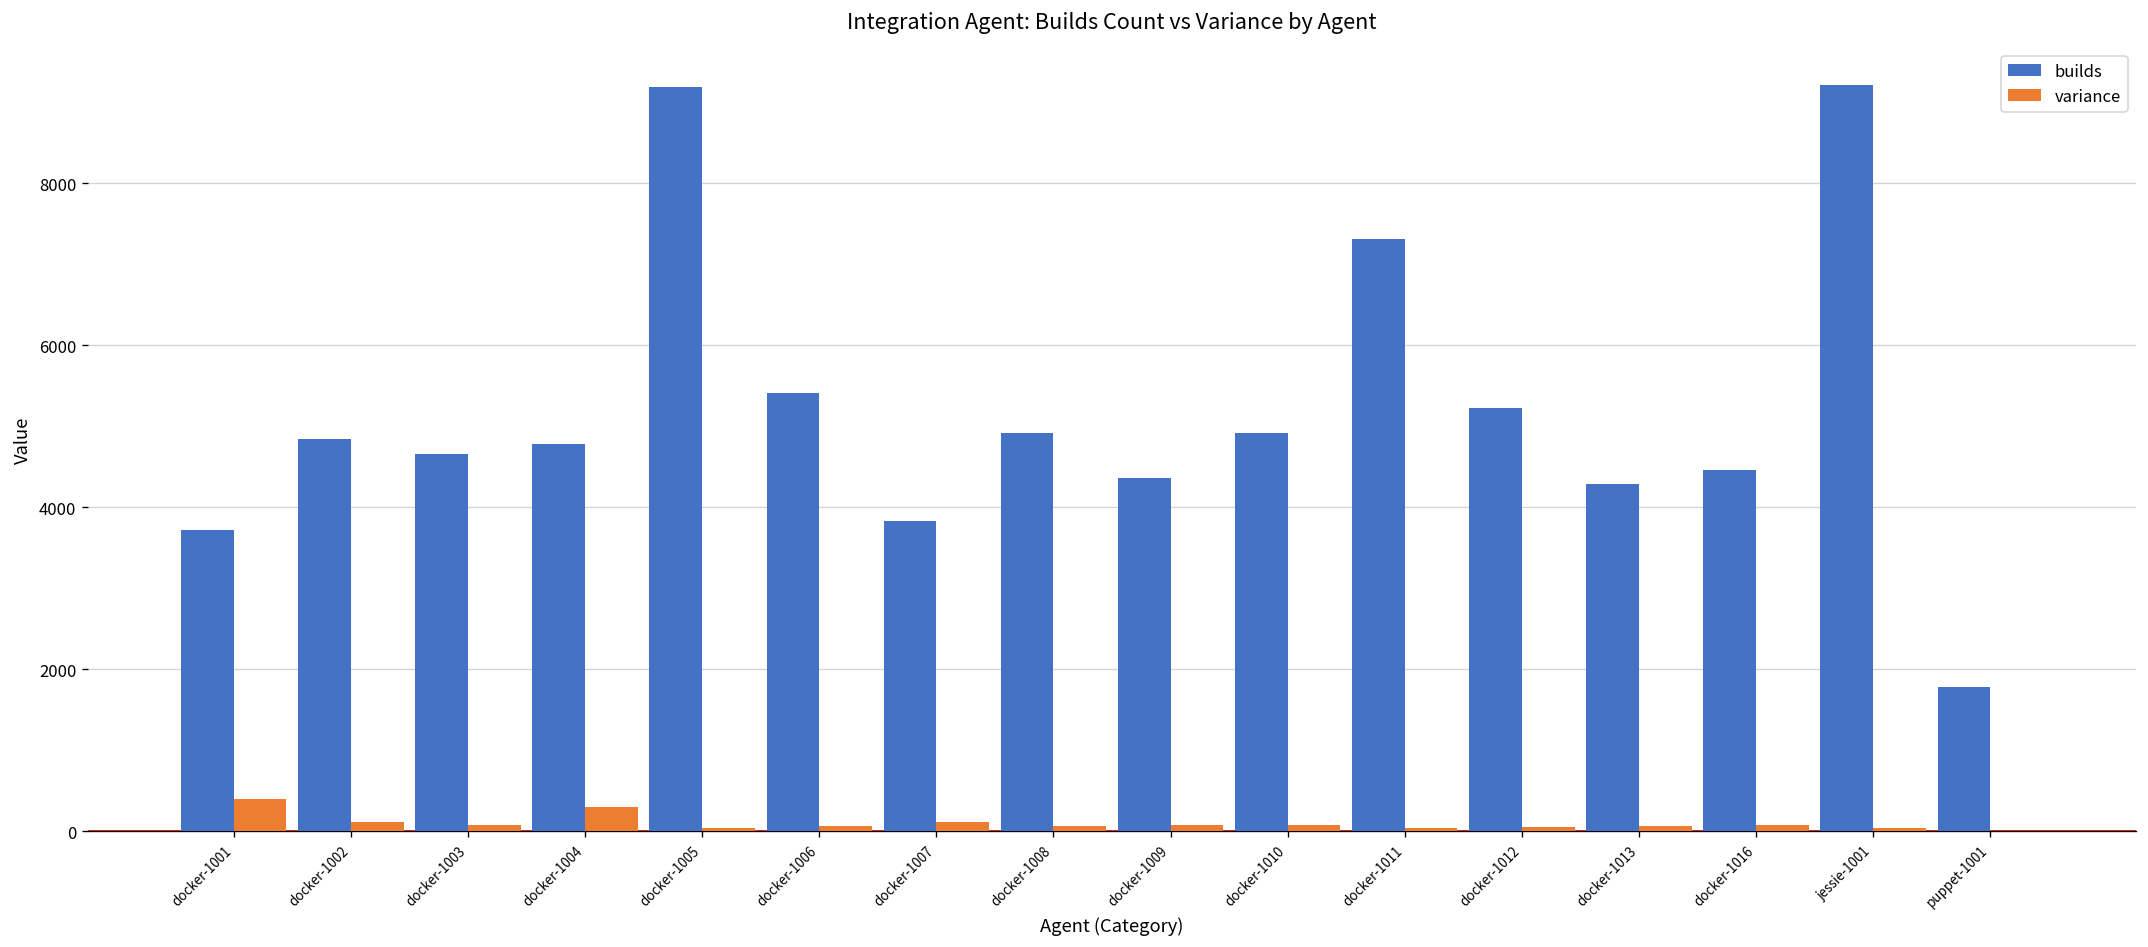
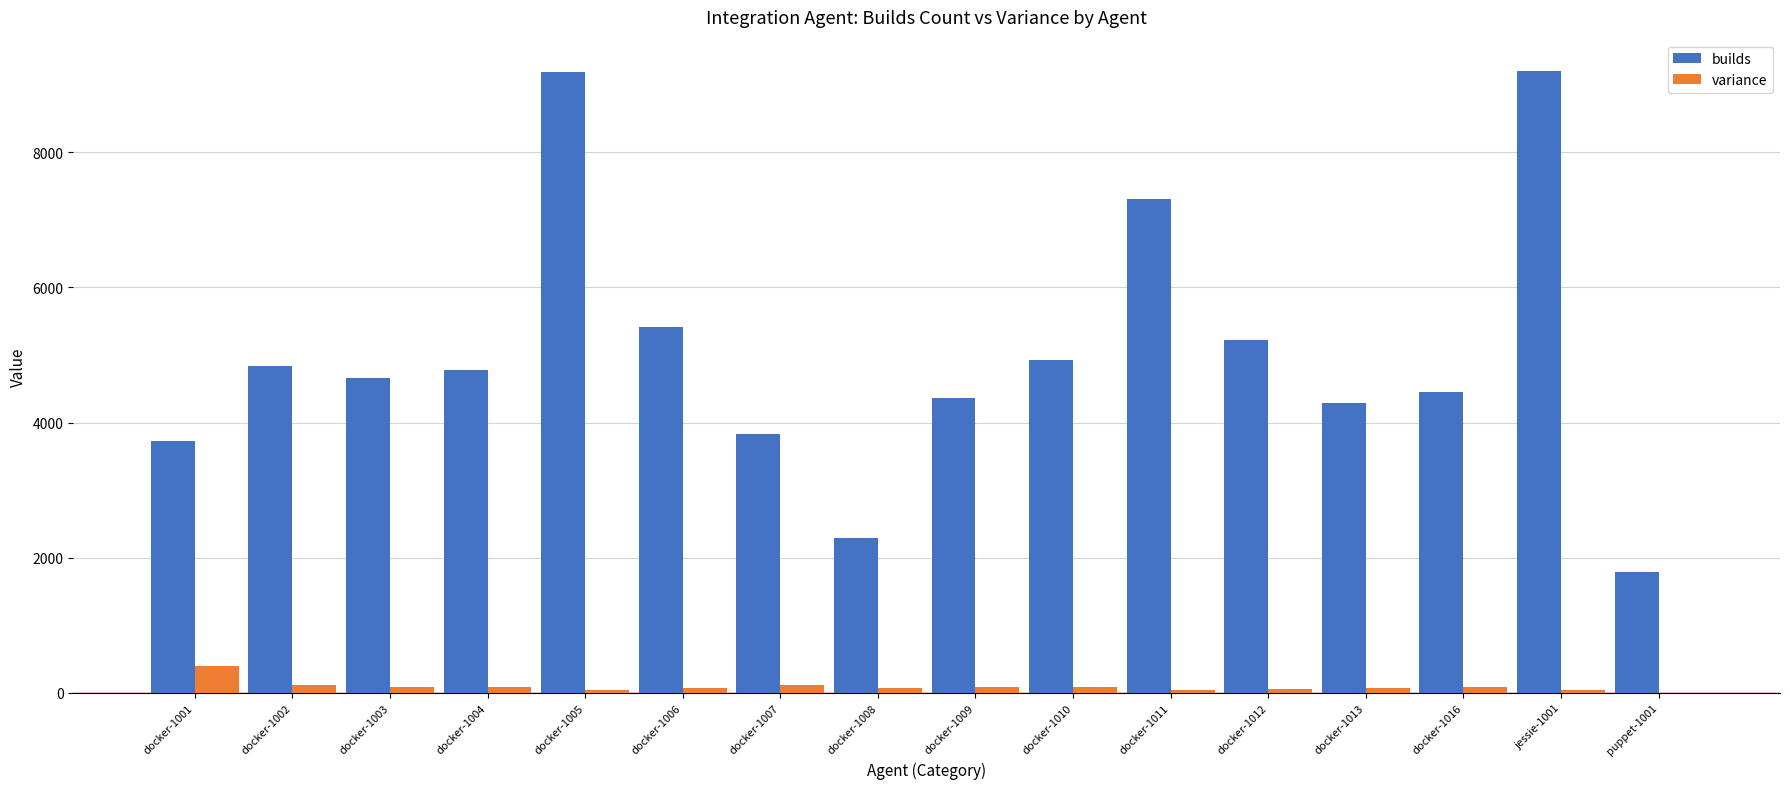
variance, docker-1004: 300 -> 100
builds, docker-1008: 4900 -> 2300
